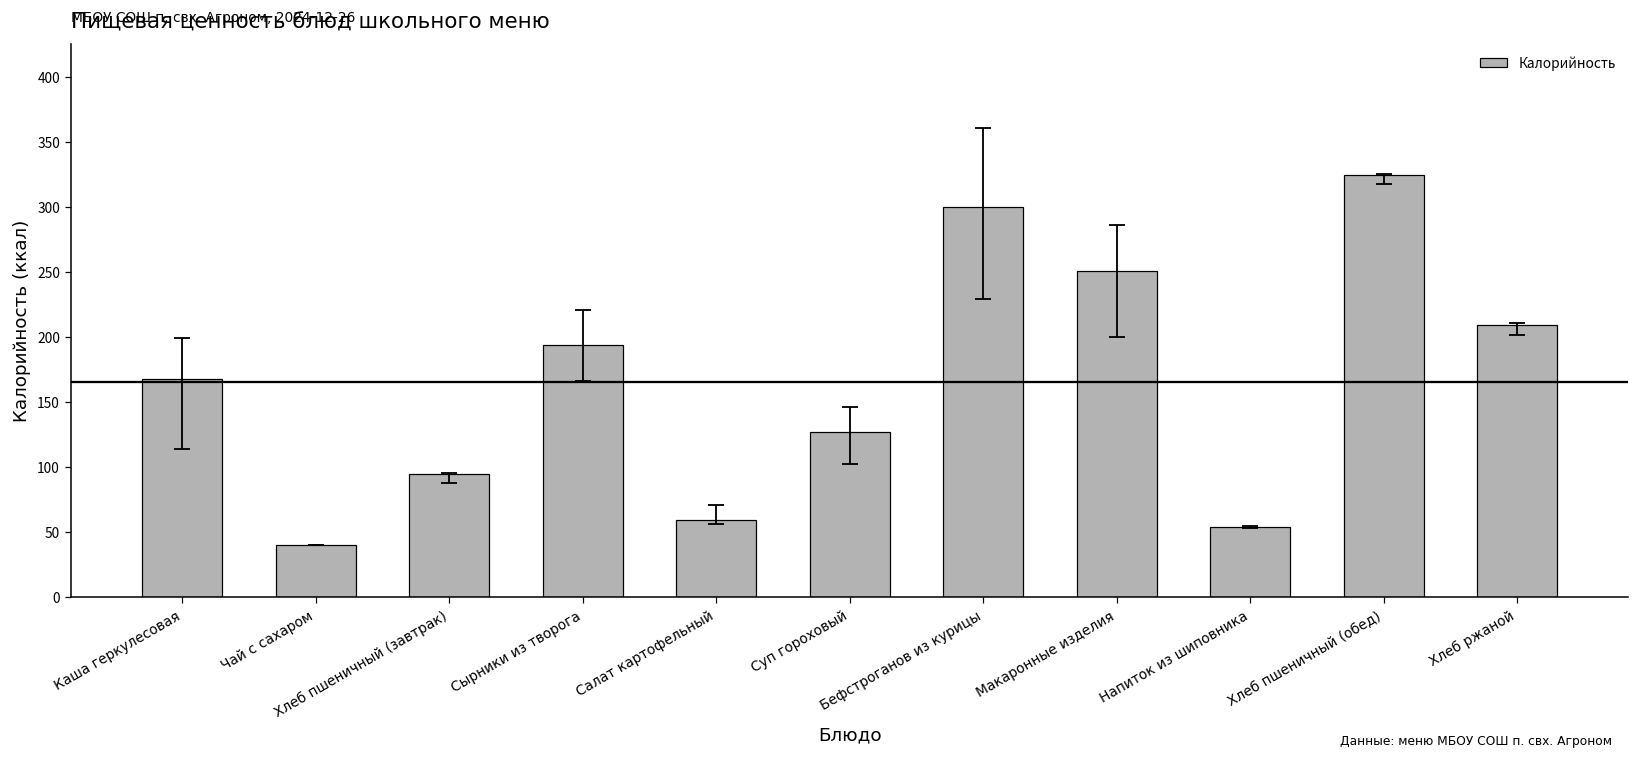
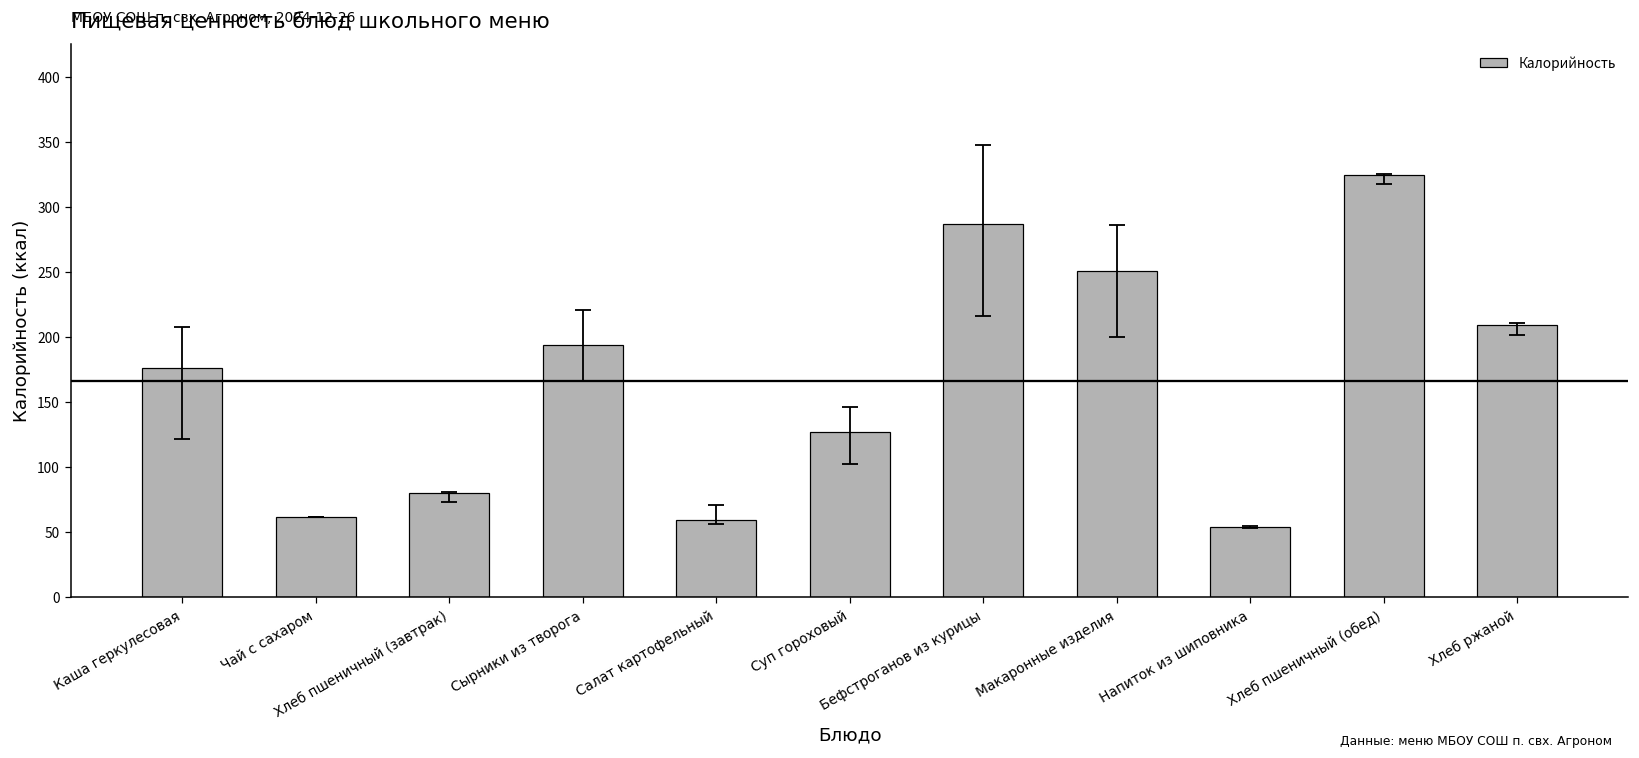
Калорийность, Каша геркулесовая: 168 -> 176
Калорийность, Чай с сахаром: 40 -> 61
Калорийность, Хлеб пшеничный (завтрак): 95 -> 80
Калорийность, Бефстроганов из курицы: 300 -> 287
